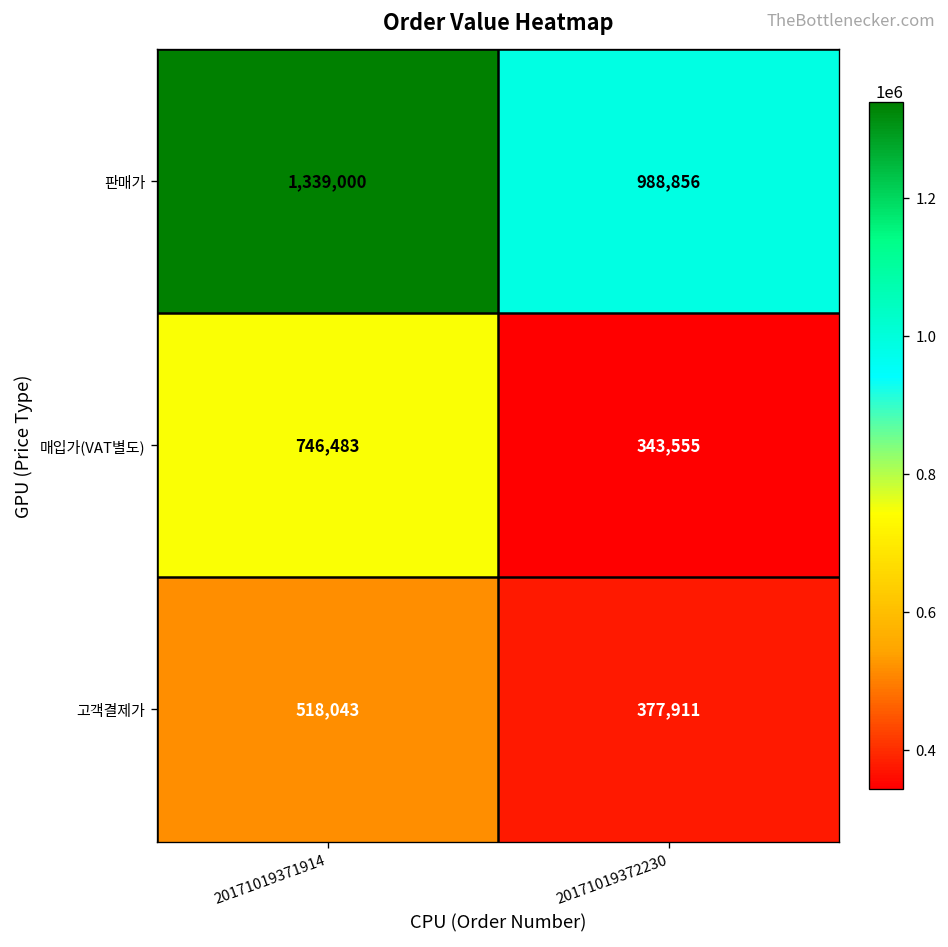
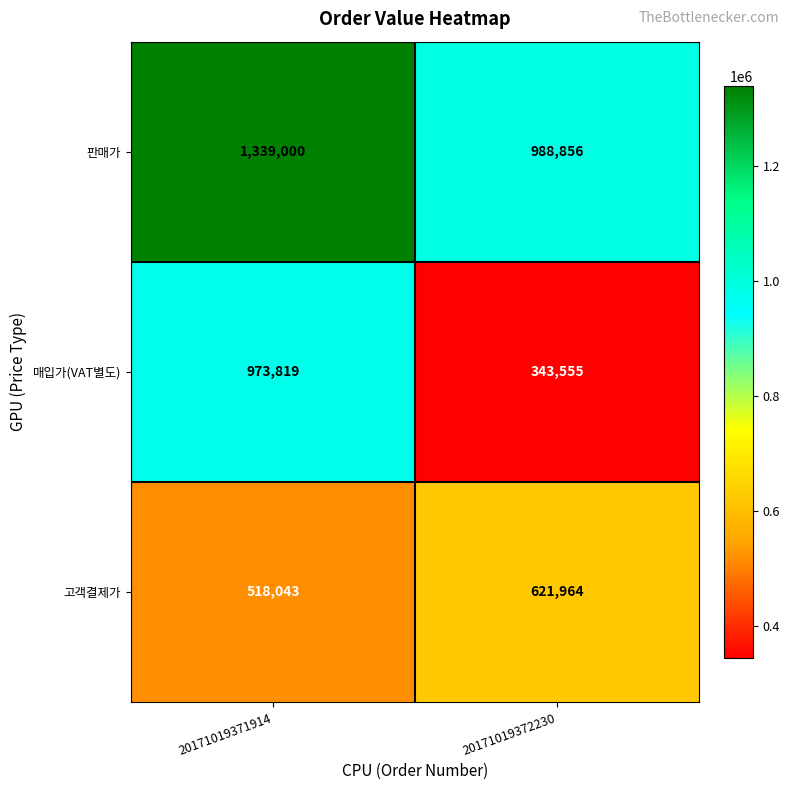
매입가(VAT별도), 20171019371914: 746,483 -> 973,819
고객결제가, 20171019372230: 377,911 -> 621,964
